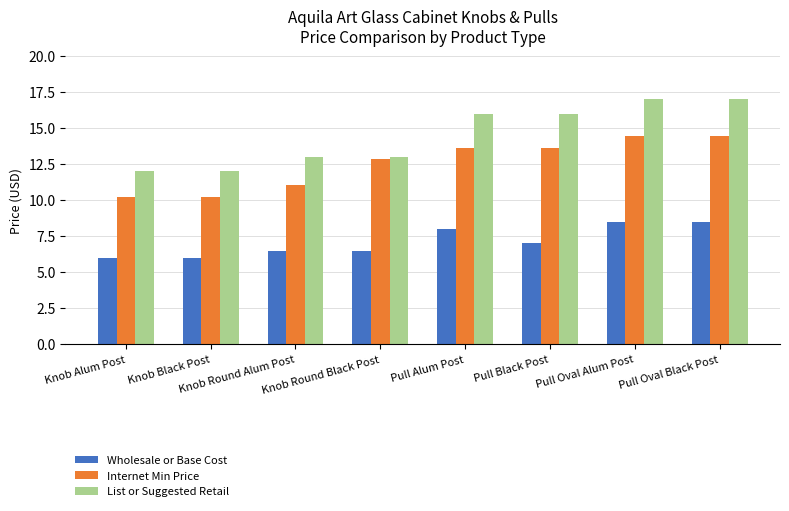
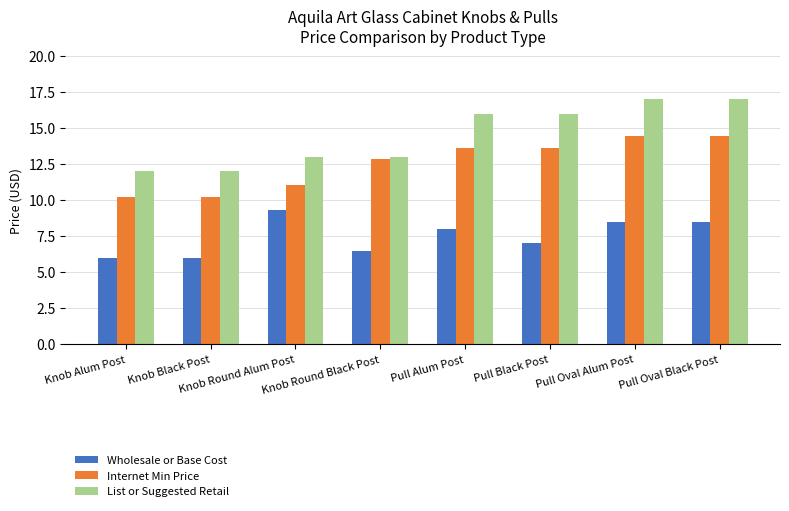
Wholesale or Base Cost, Knob Round Alum Post: 6.5 -> 9.3
